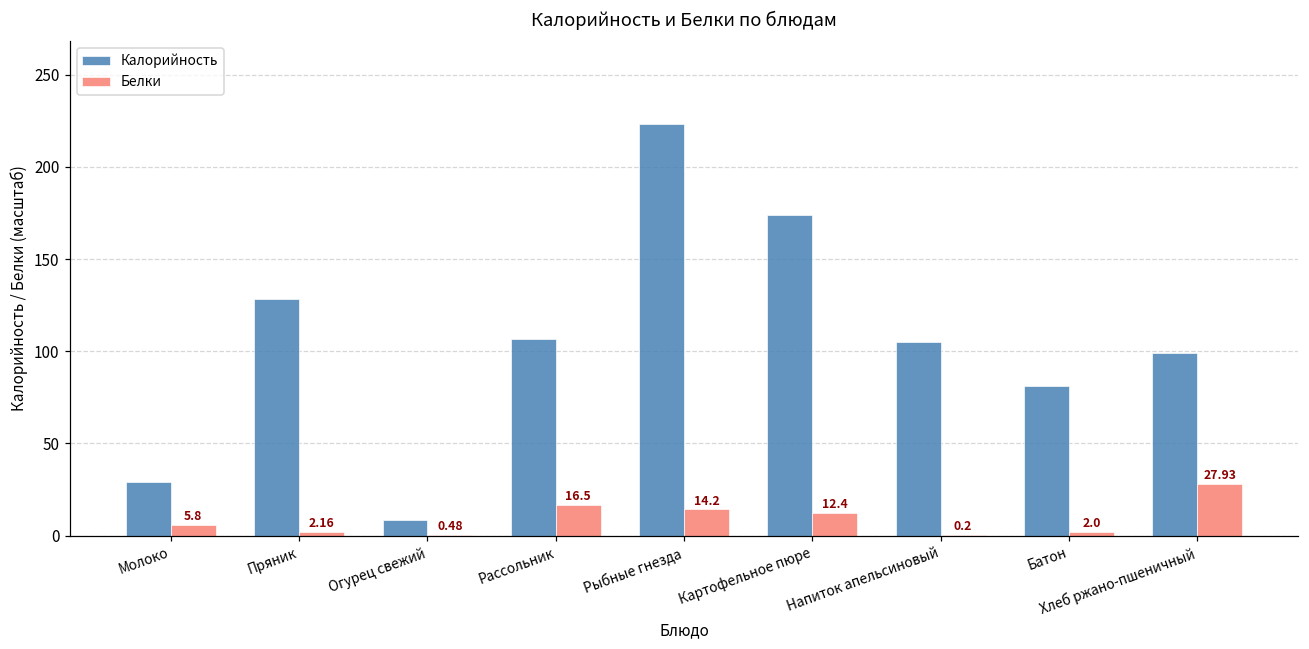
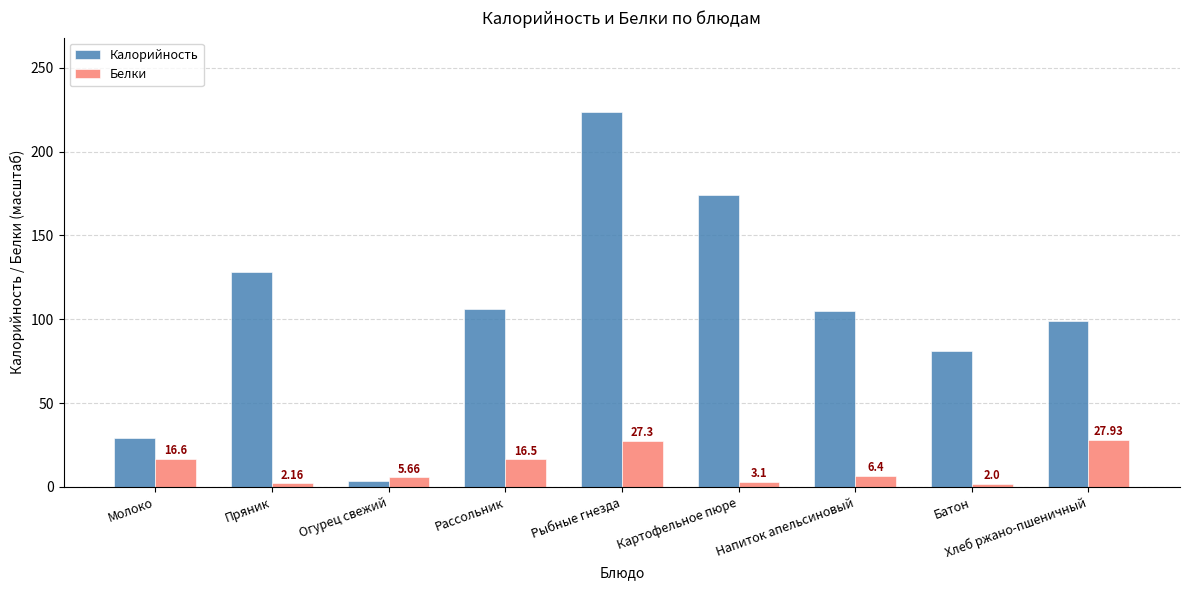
Белки, Молоко: 5.8 -> 16.6
Калорийность, Огурец свежий: 8 -> 3
Белки, Огурец свежий: 0.48 -> 5.66
Белки, Рыбные гнезда: 14.2 -> 27.3
Белки, Картофельное пюре: 12.4 -> 3.1
Белки, Напиток апельсиновый: 0.2 -> 6.4
